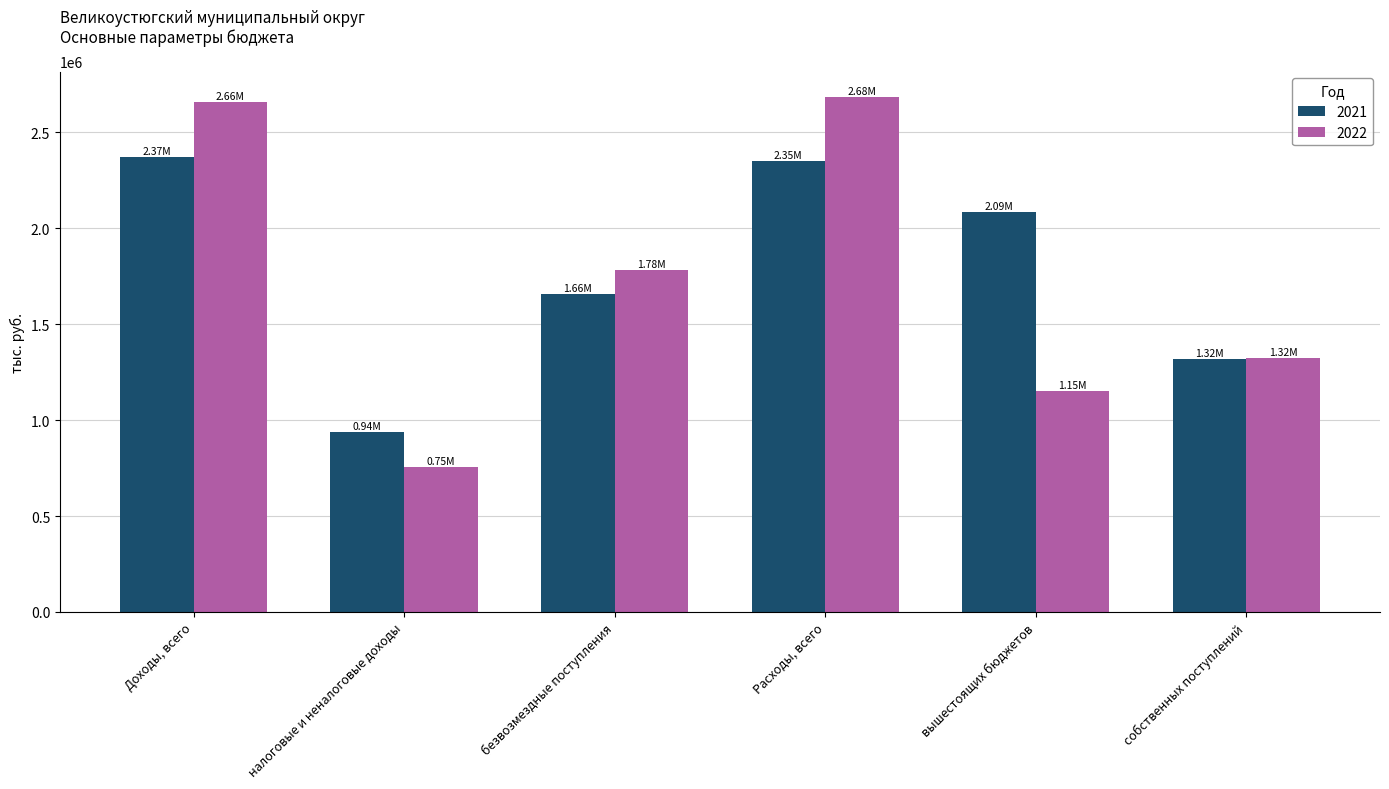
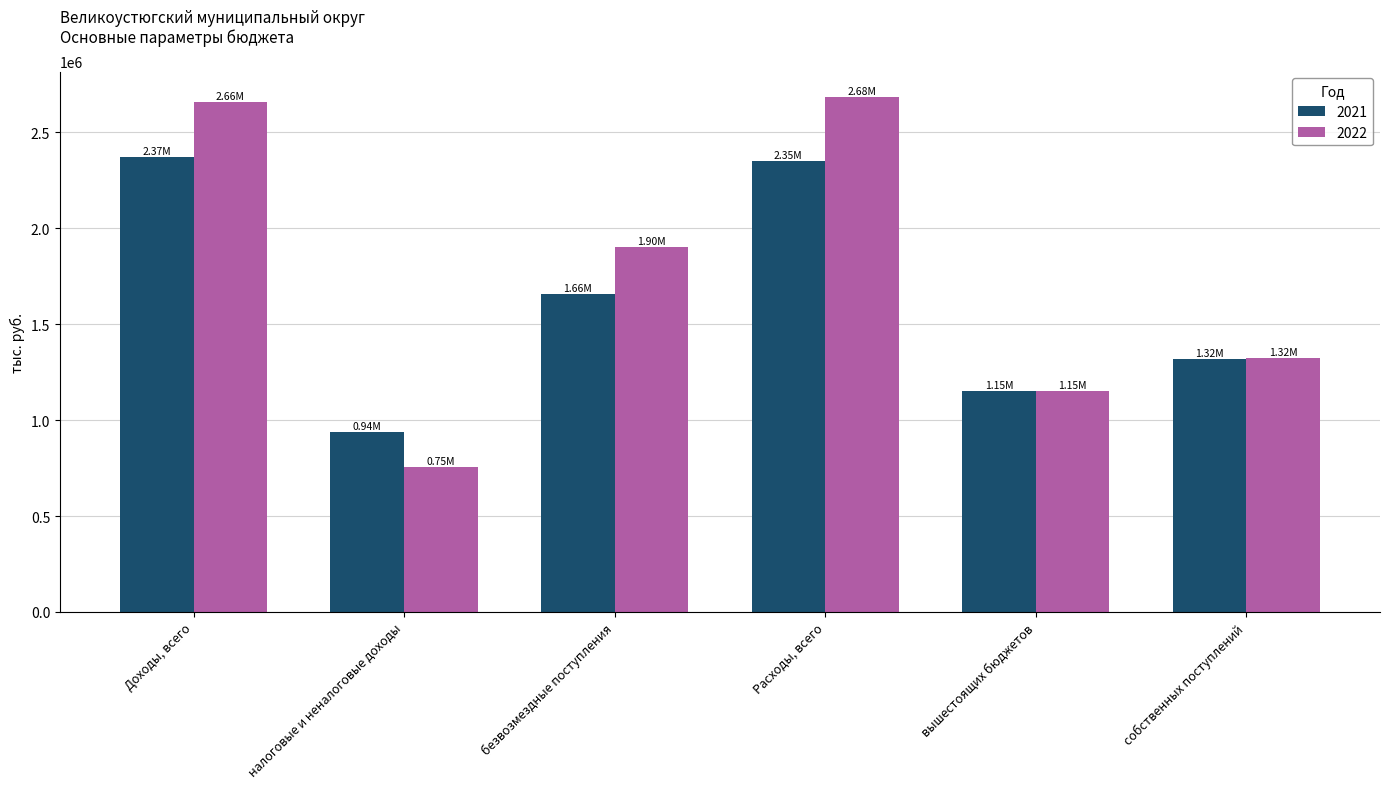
2022, безвозмездные поступления: 1.78M -> 1.90M
2021, вышестоящих бюджетов: 2.09M -> 1.15M
